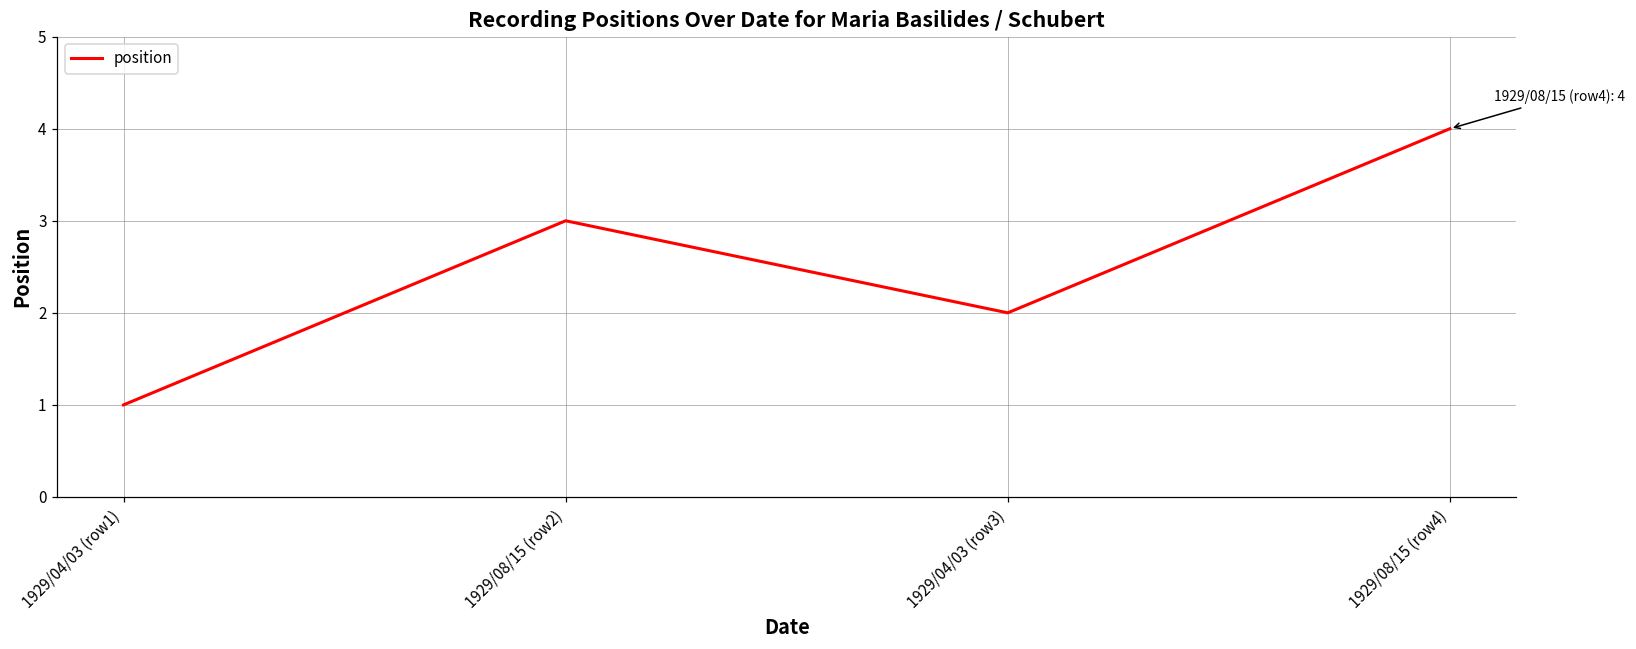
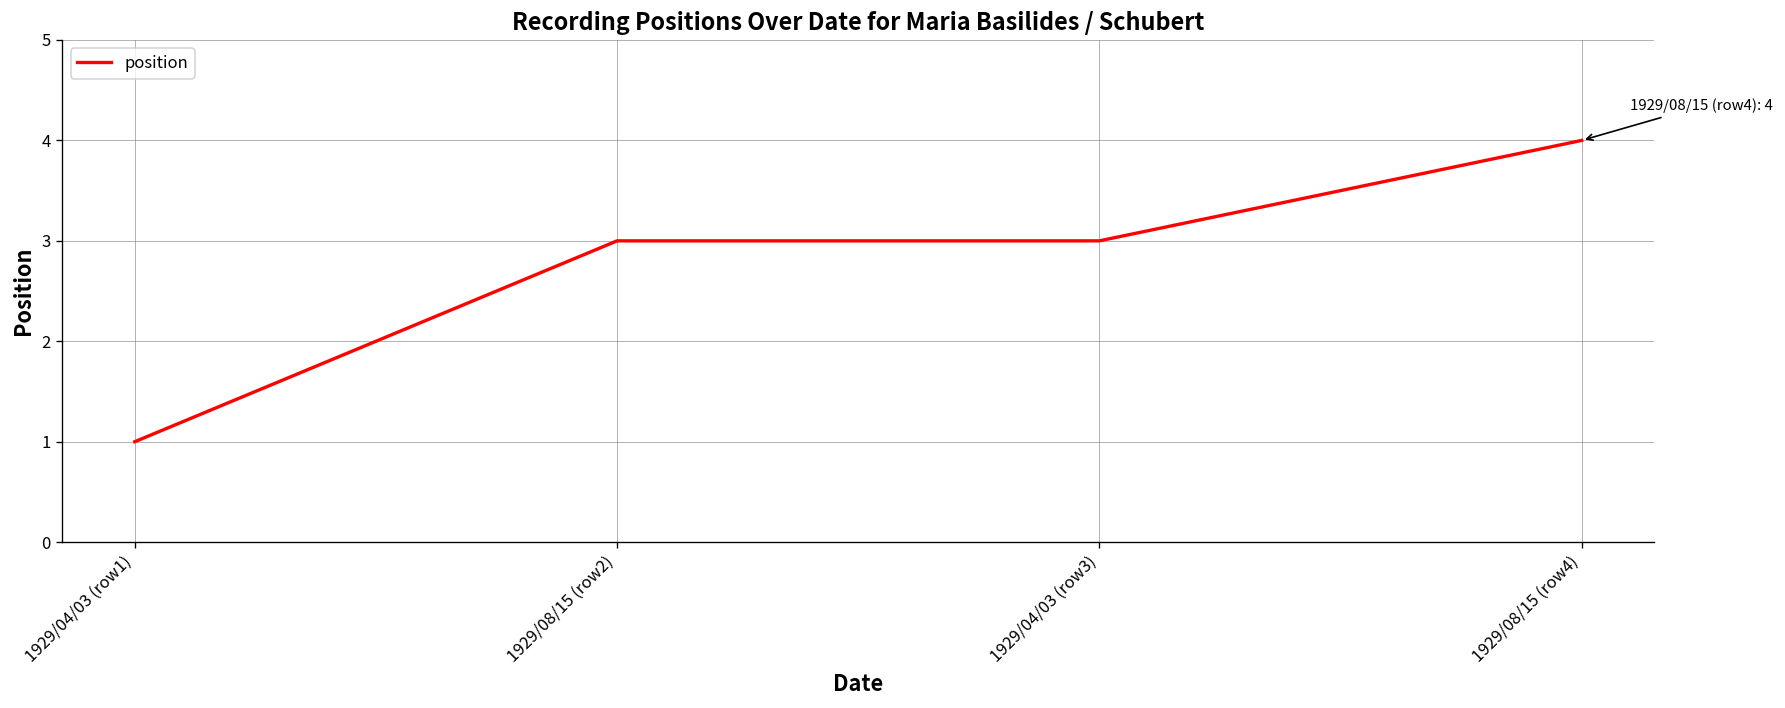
1929/04/03 (row3): 2 -> 3
